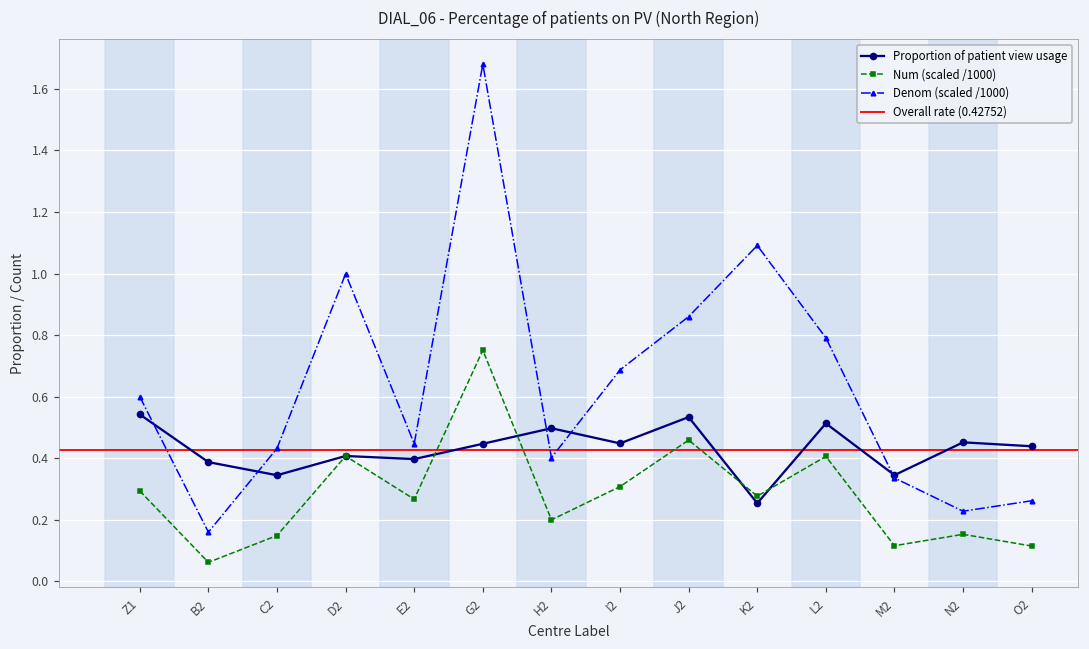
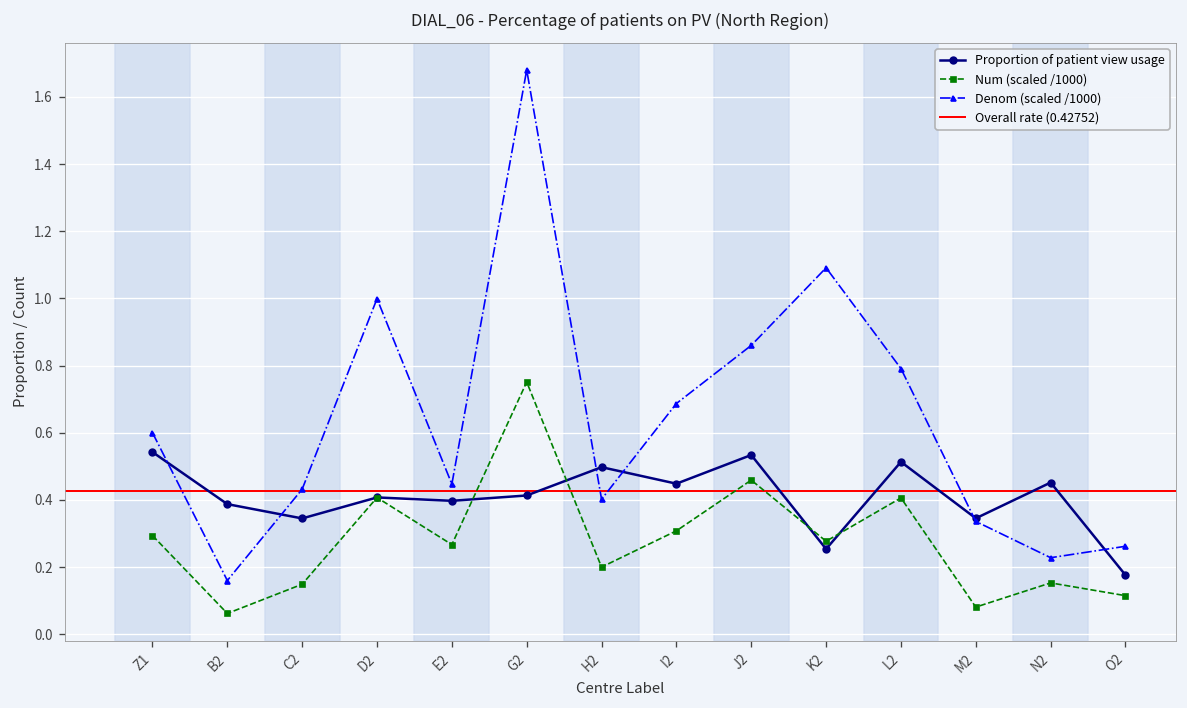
Proportion of patient view usage, G2: 0.45 -> 0.41
Num (scaled /1000), M2: 0.12 -> 0.08
Proportion of patient view usage, O2: 0.44 -> 0.18
